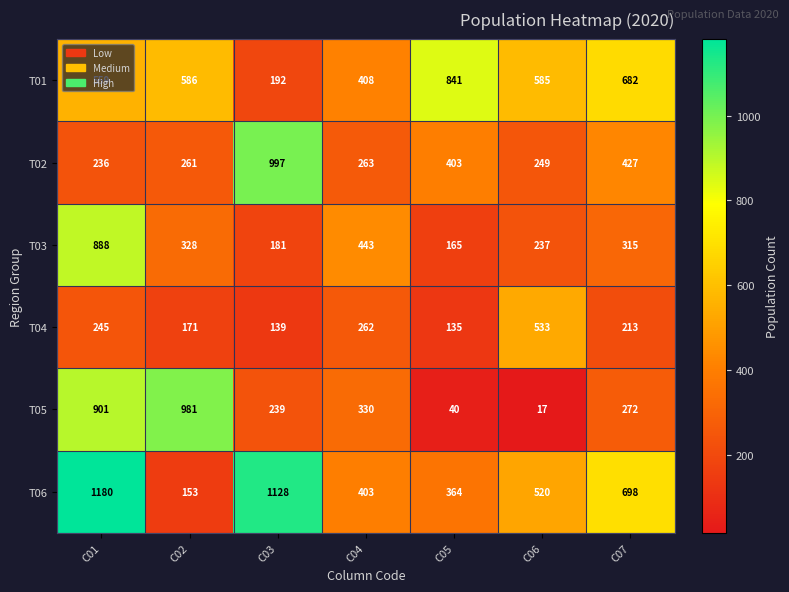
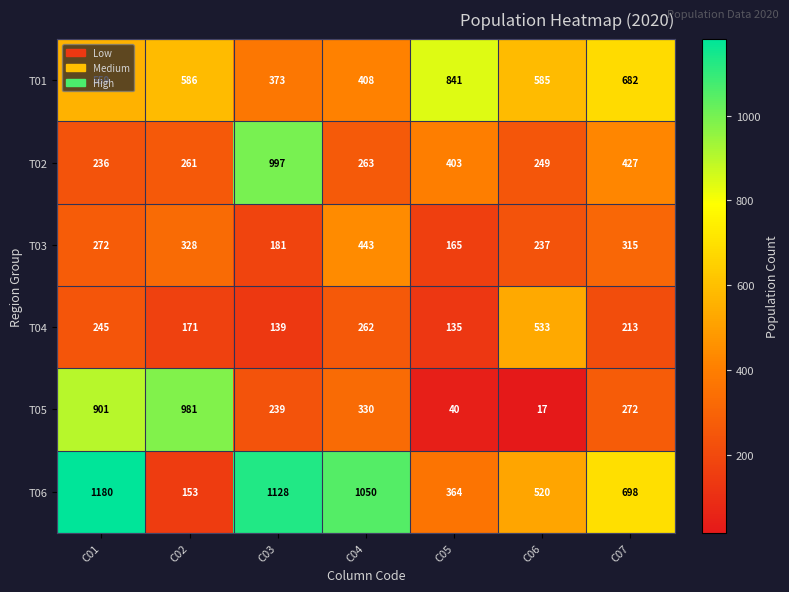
T01, C03: 192 -> 373
T03, C01: 888 -> 272
T06, C04: 403 -> 1050
